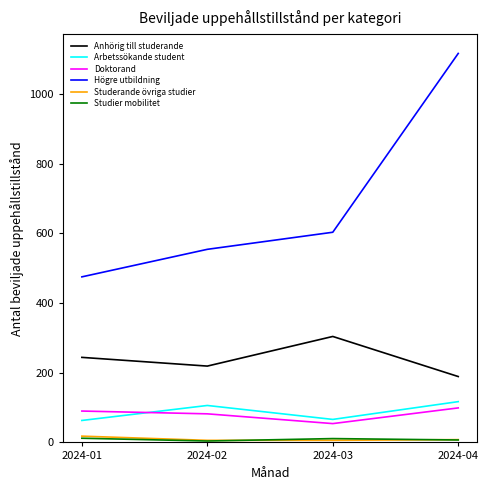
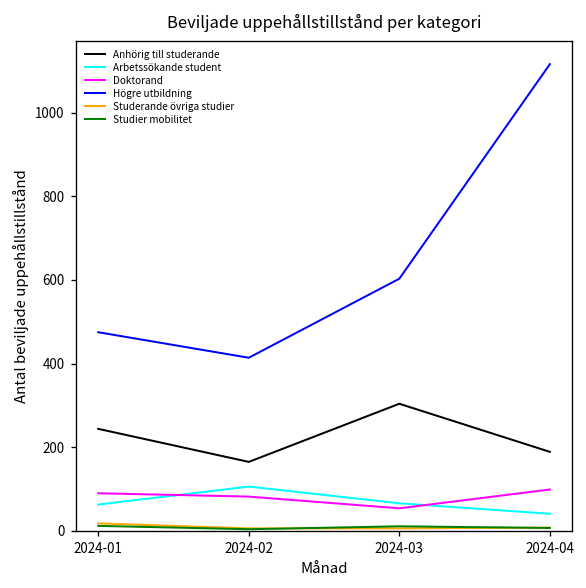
Anhörig till studerande, 2024-02: 220 -> 170
Högre utbildning, 2024-02: 550 -> 410
Arbetssökande student, 2024-04: 120 -> 40
